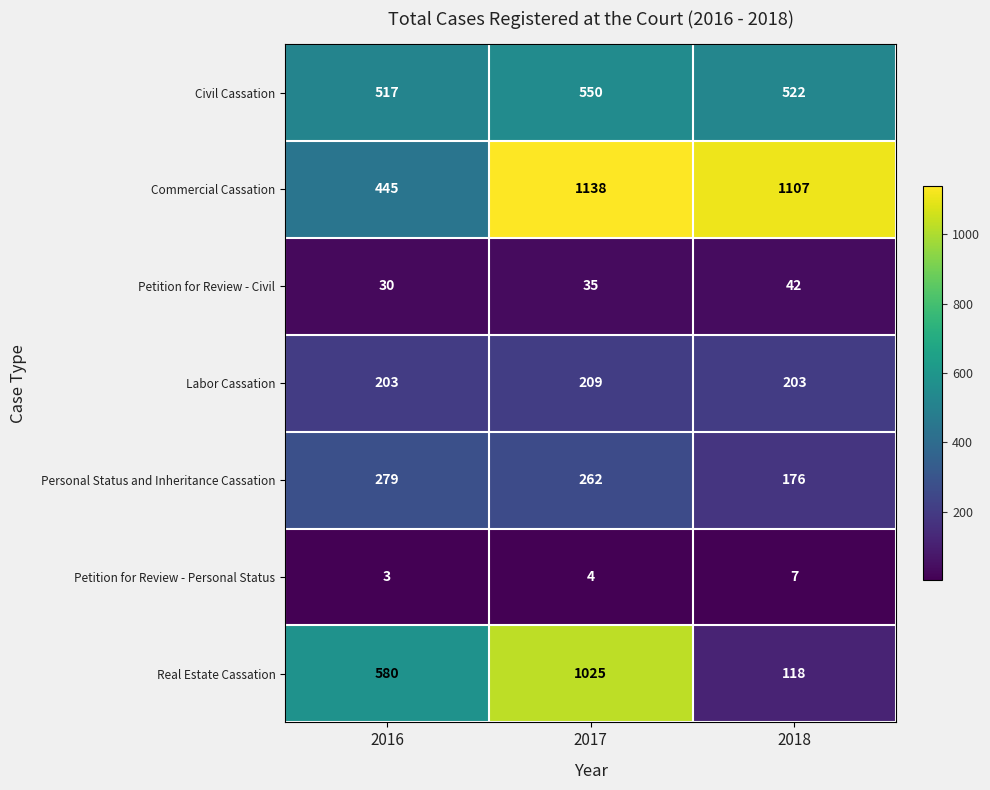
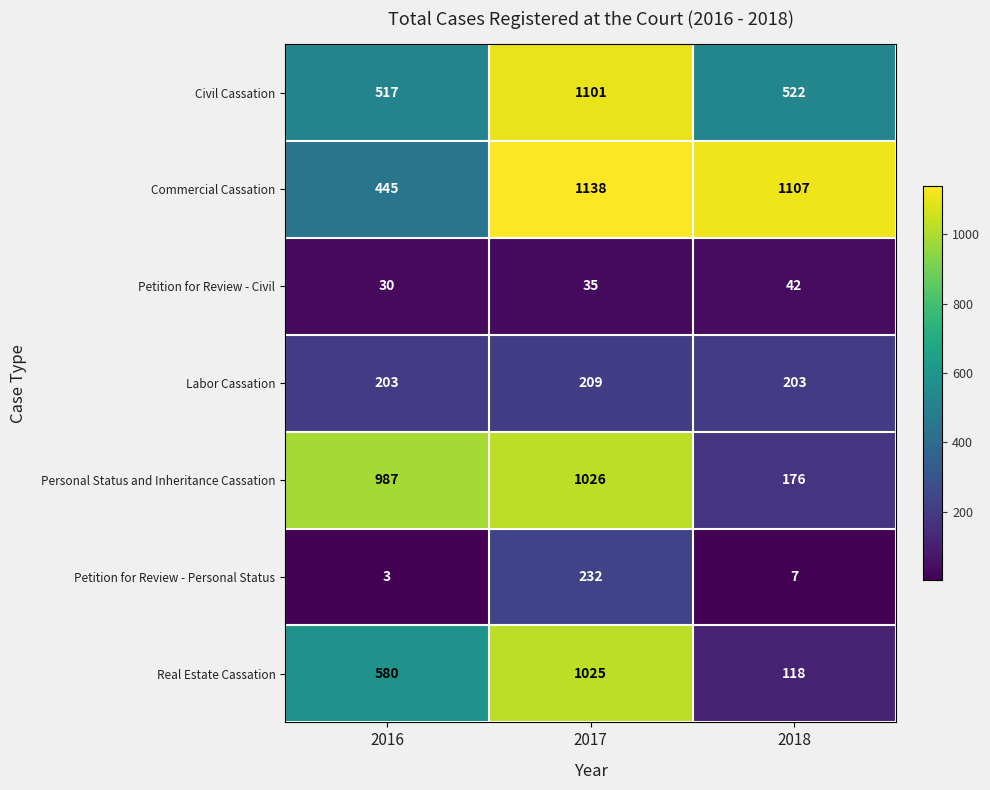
Civil Cassation, 2017: 550 -> 1101
Personal Status and Inheritance Cassation, 2016: 279 -> 987
Personal Status and Inheritance Cassation, 2017: 262 -> 1026
Petition for Review - Personal Status, 2017: 4 -> 232
